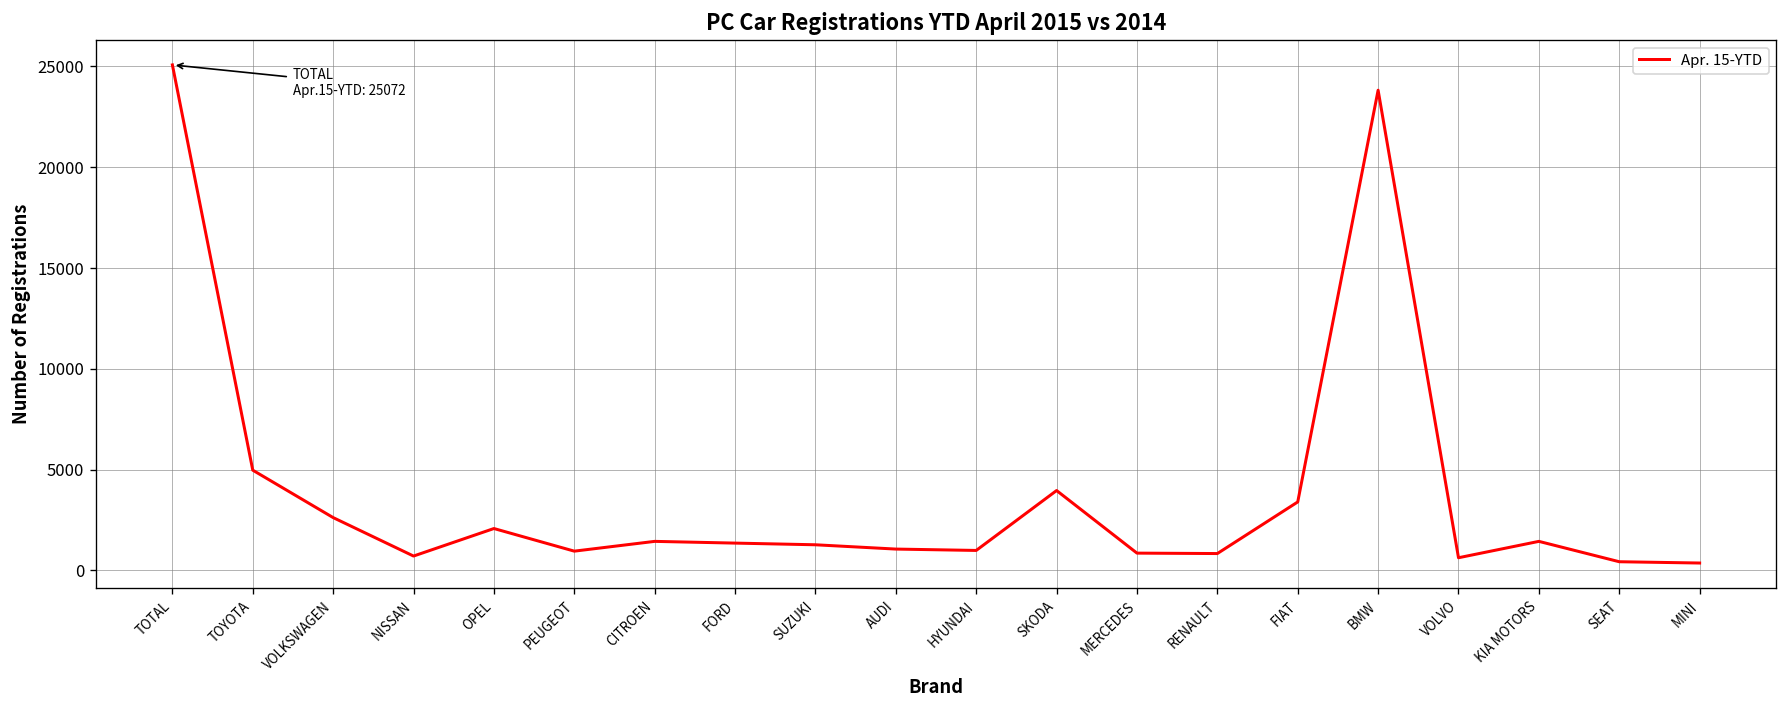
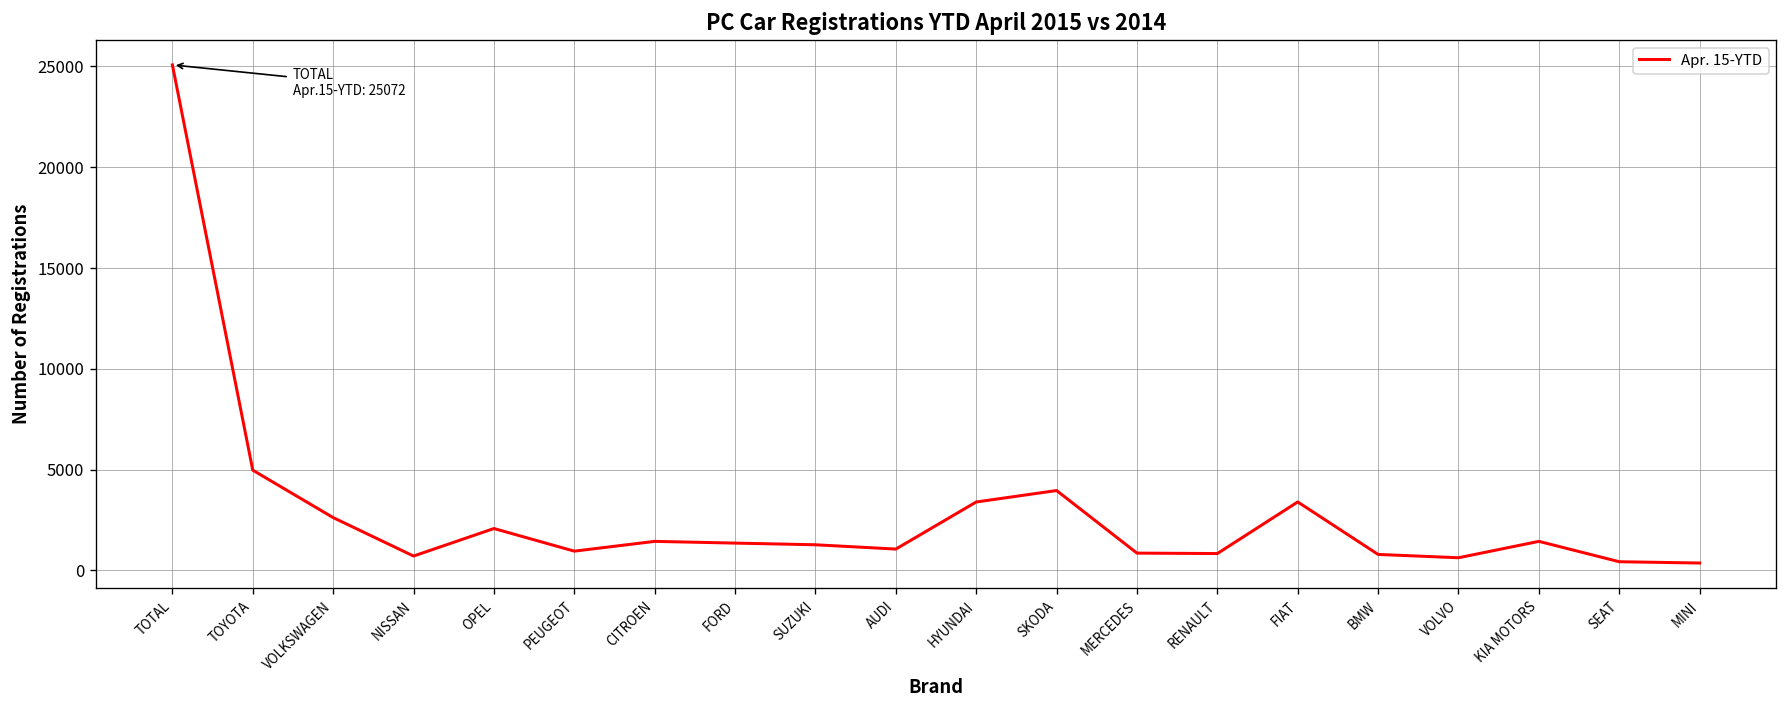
HYUNDAI: 1000 -> 3400
BMW: 23800 -> 800
